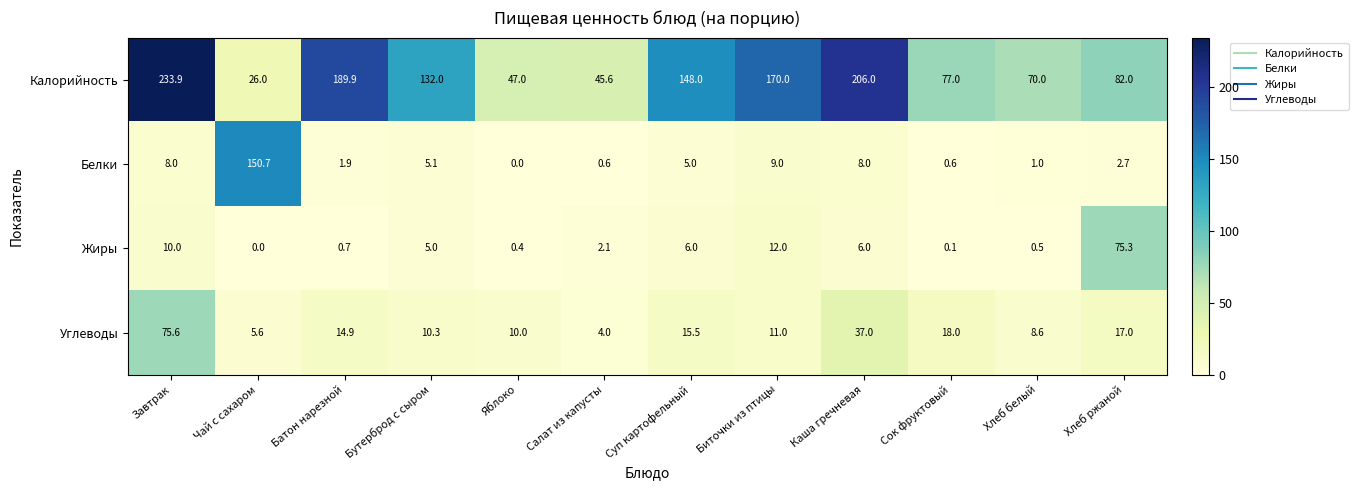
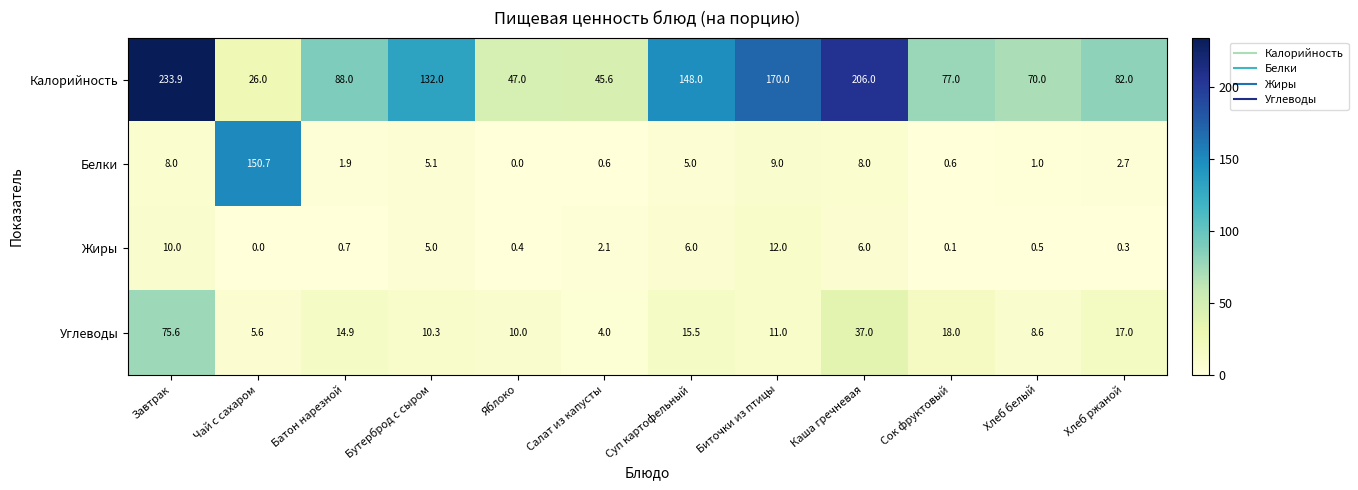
Калорийность, Батон нарезной: 189.9 -> 88.0
Жиры, Хлеб ржаной: 75.3 -> 0.3
